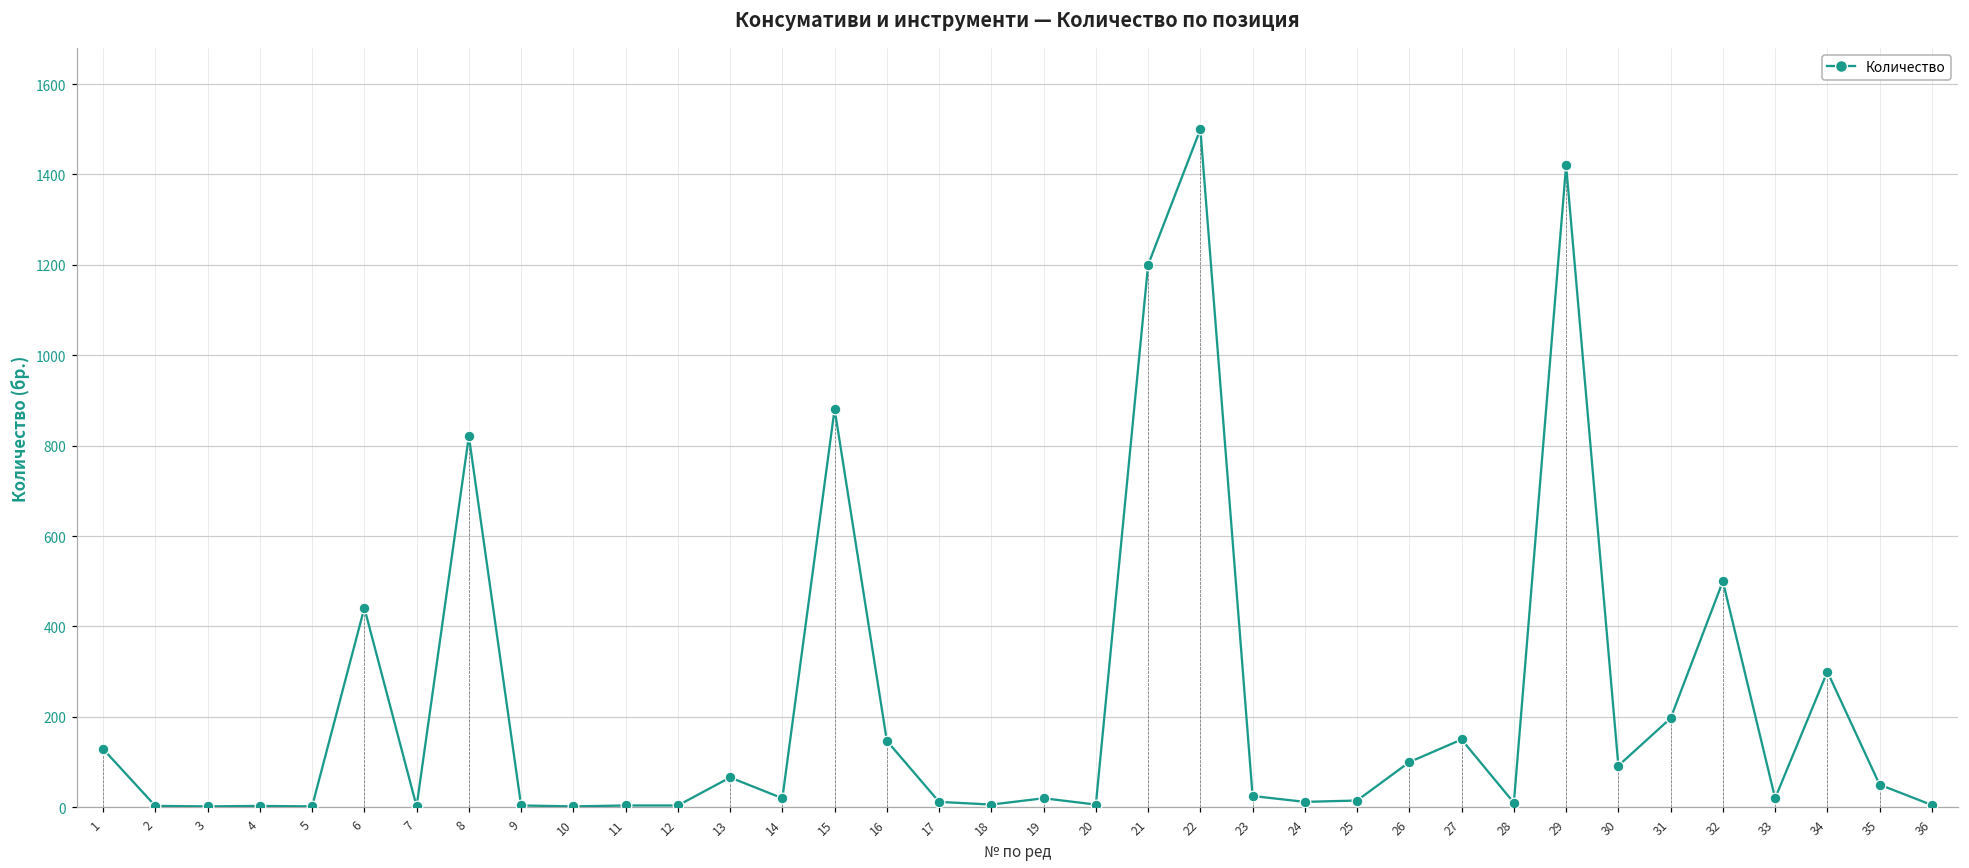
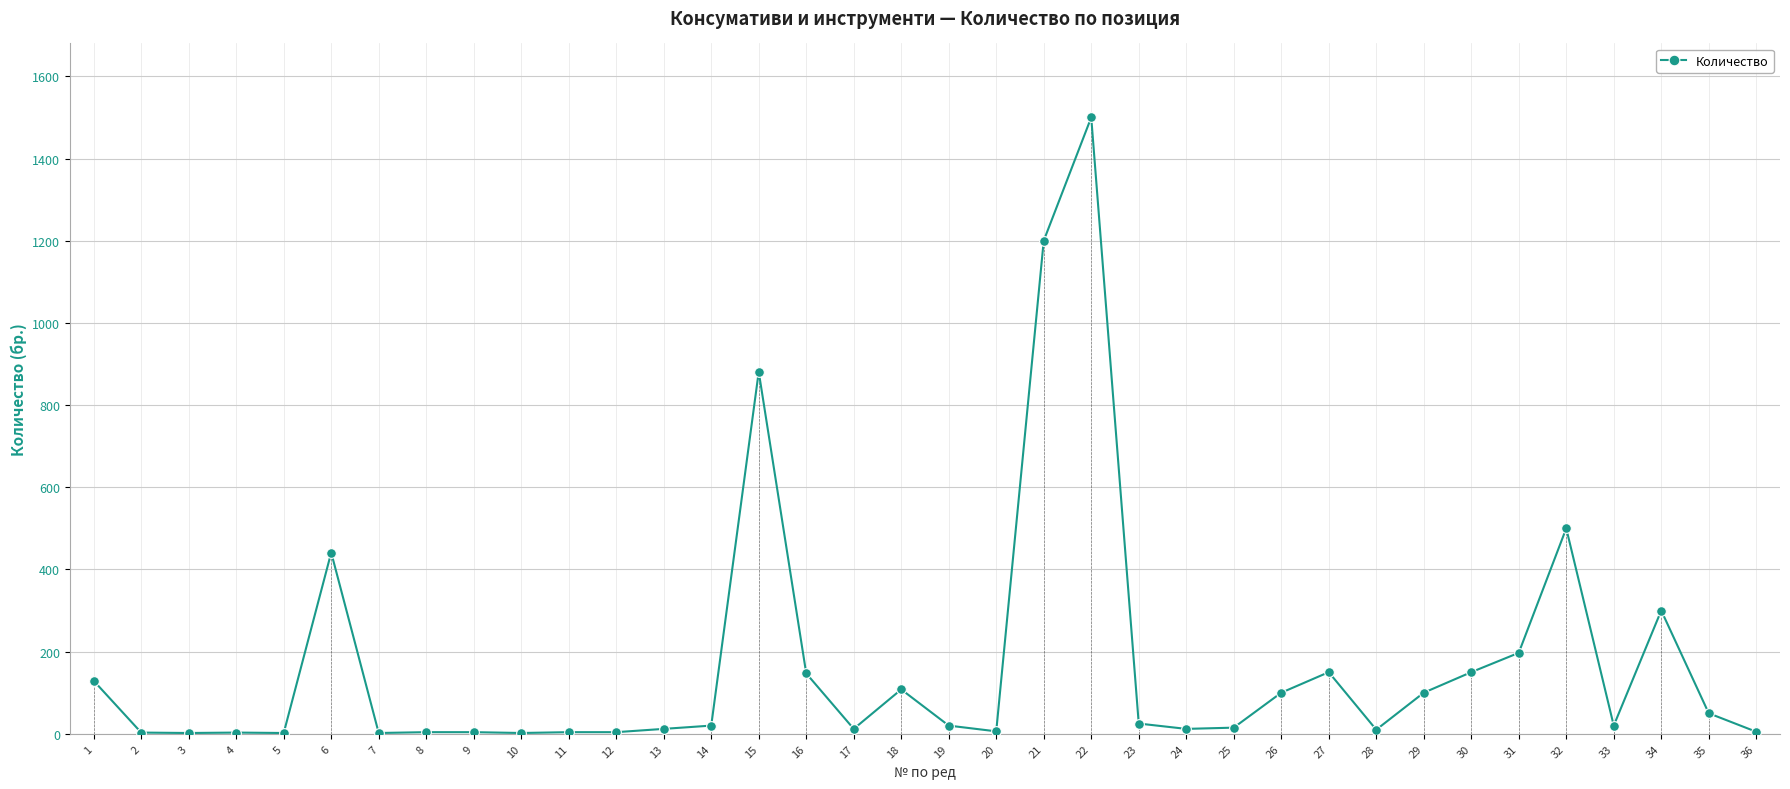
8: 820 -> 0
13: 70 -> 10
18: 10 -> 110
29: 1420 -> 100
30: 90 -> 150
